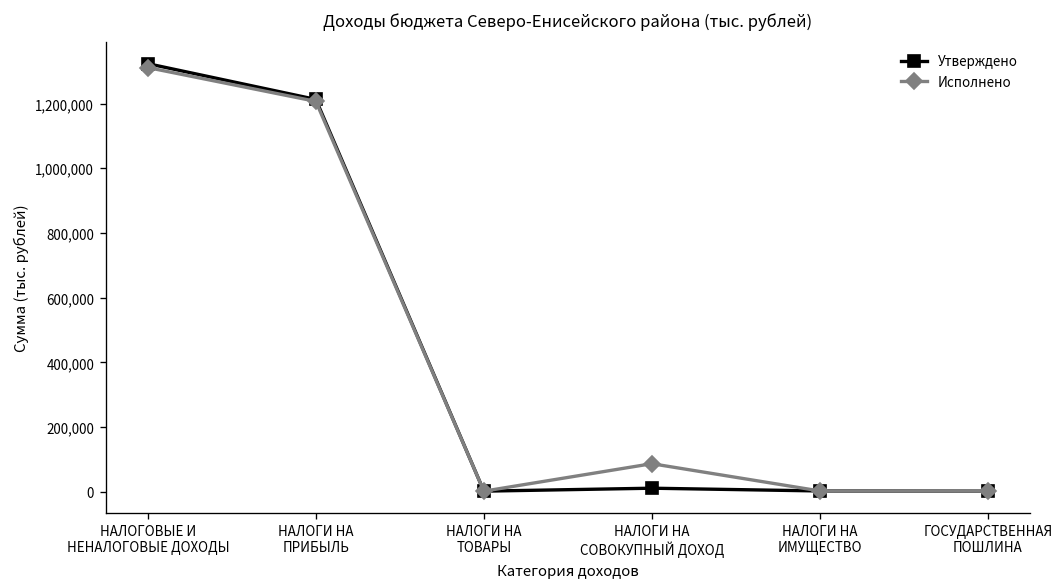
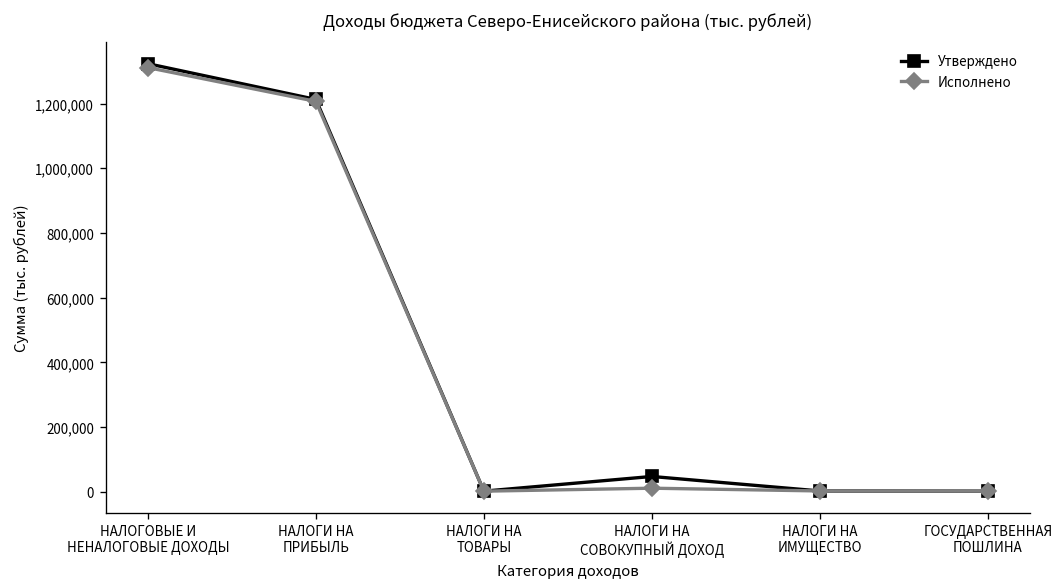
Утверждено, НАЛОГИ НА СОВОКУПНЫЙ ДОХОД: 10,000 -> 50,000
Исполнено, НАЛОГИ НА СОВОКУПНЫЙ ДОХОД: 90,000 -> 10,000
